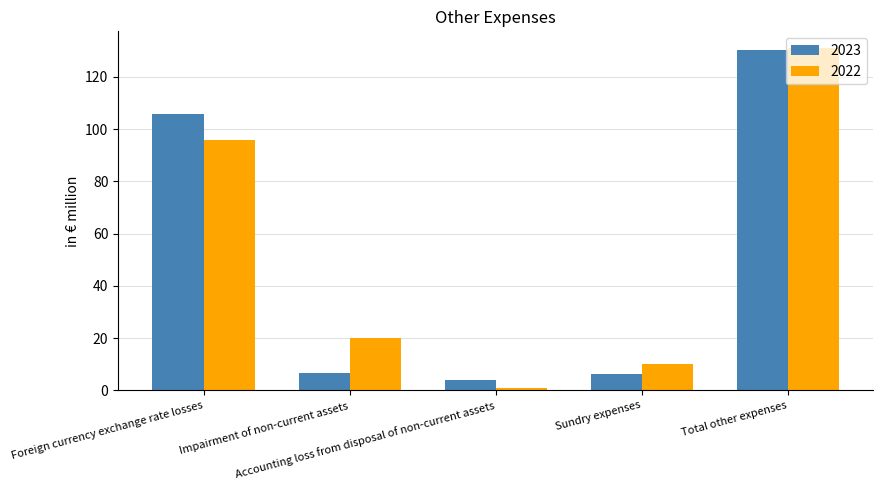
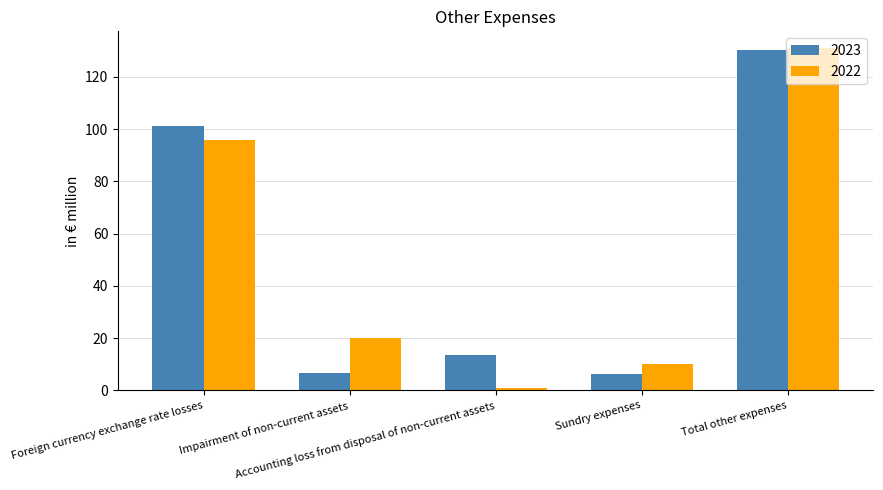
2023, Foreign currency exchange rate losses: 106 -> 101
2023, Accounting loss from disposal of non-current assets: 4 -> 14
